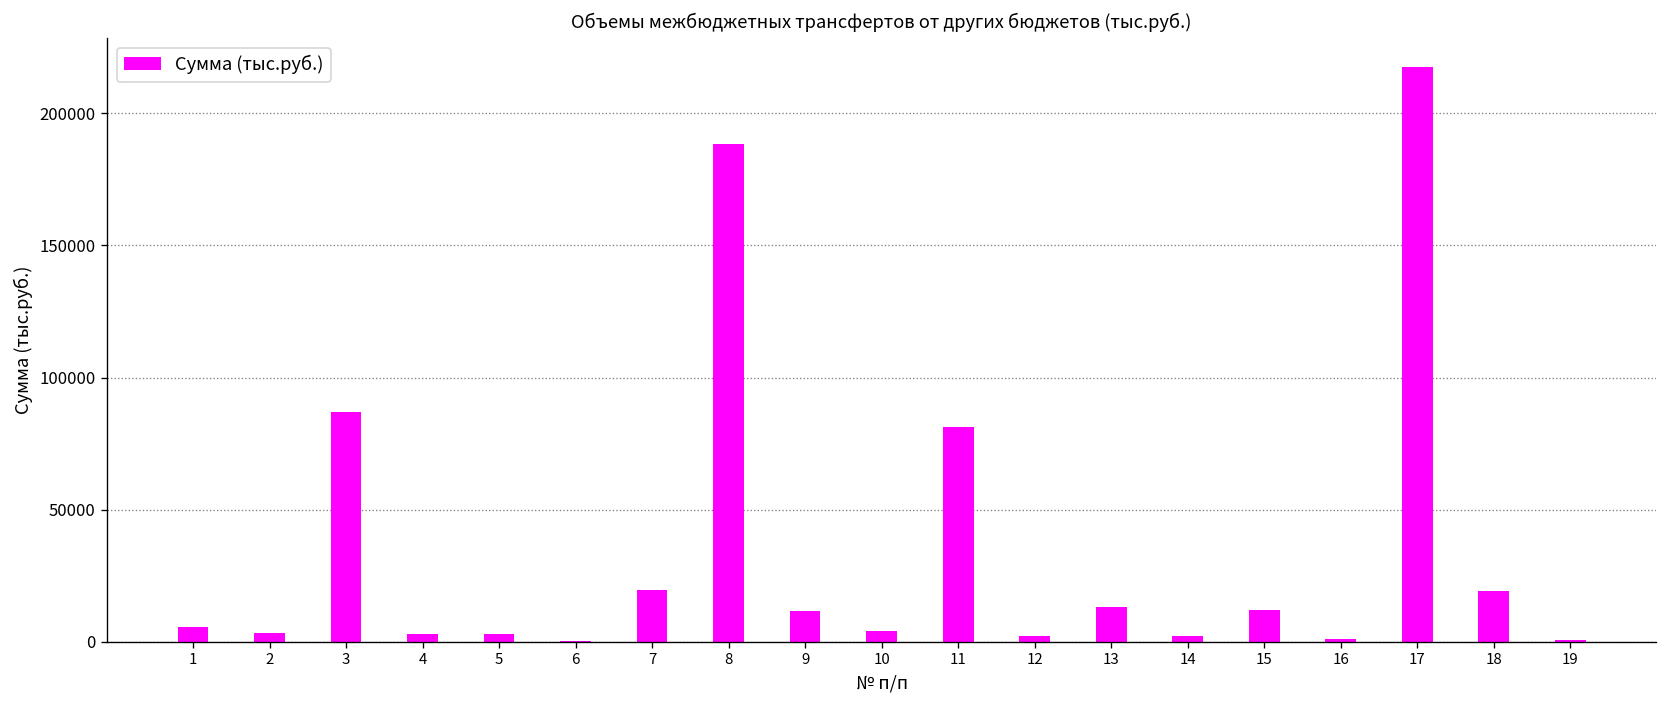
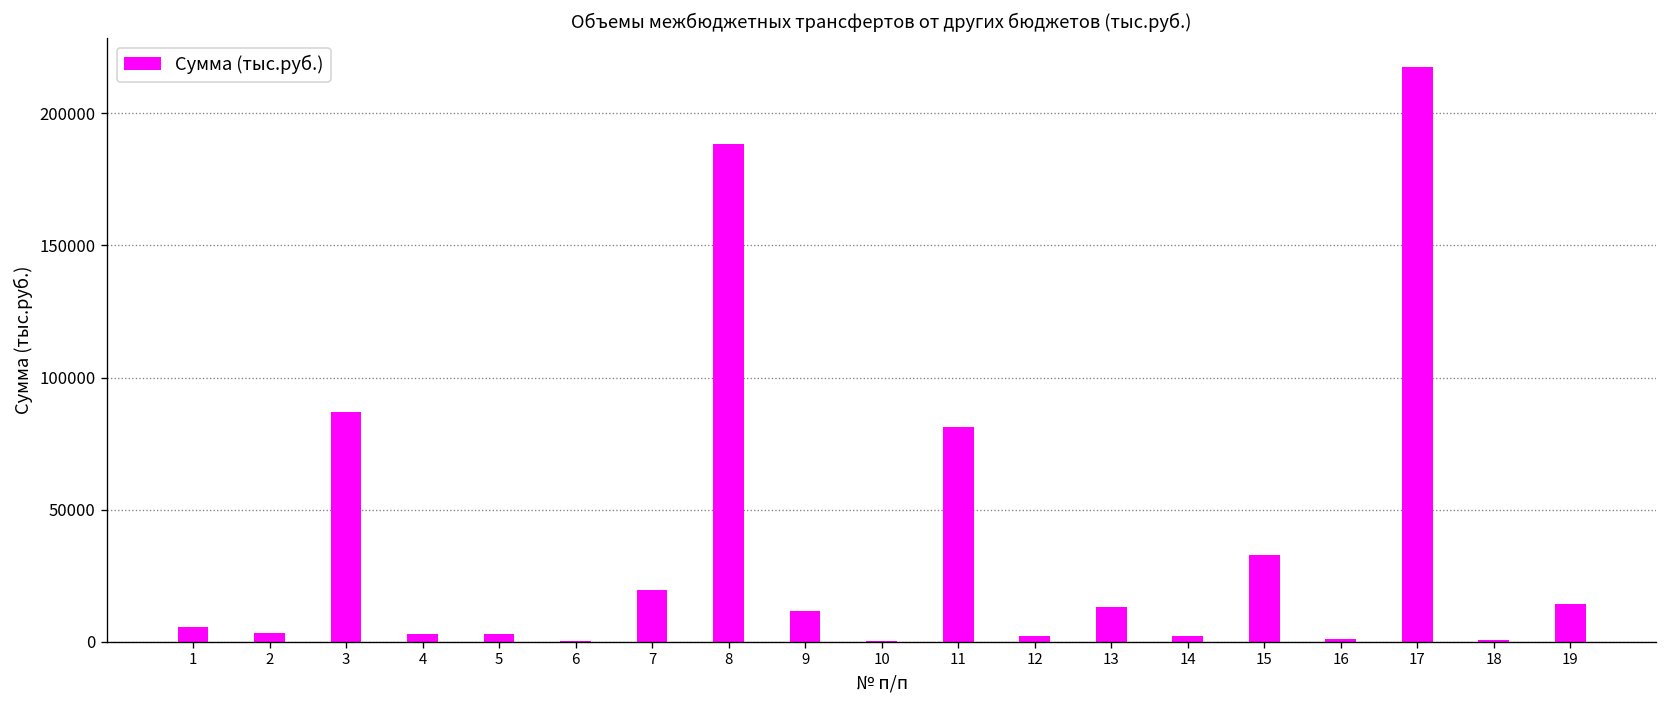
10: 4000 -> 0
15: 12000 -> 33000
18: 19000 -> 1000
19: 1000 -> 14000
